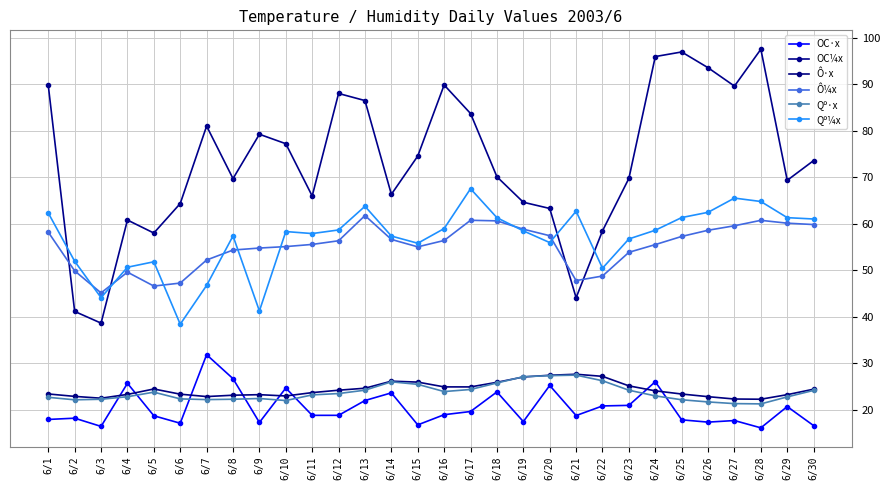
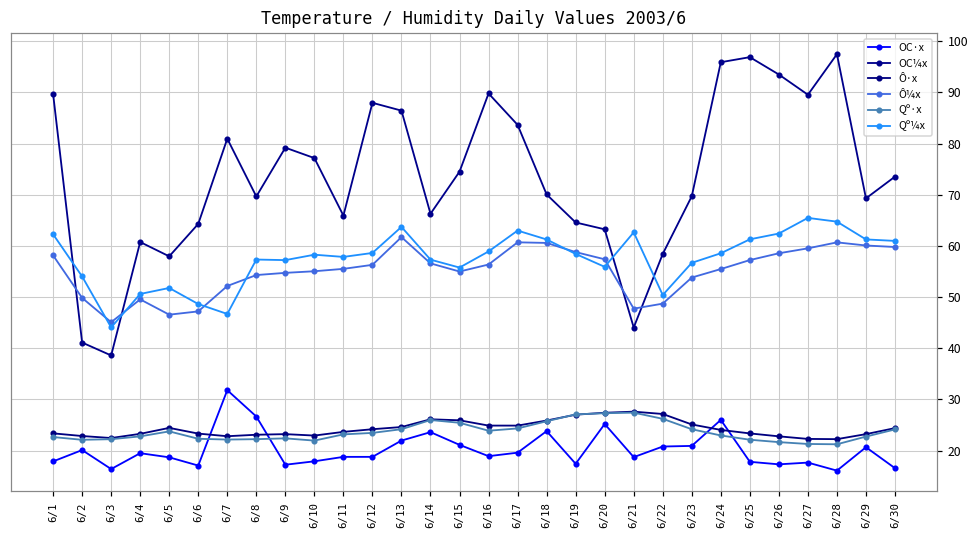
OC·x, 6/2: 18 -> 20
Qº¼x, 6/2: 52 -> 54
OC·x, 6/4: 26 -> 19
Qº¼x, 6/6: 38 -> 49
Qº¼x, 6/9: 41 -> 57
OC·x, 6/10: 25 -> 18
OC·x, 6/15: 17 -> 21
Qº¼x, 6/17: 67 -> 63
